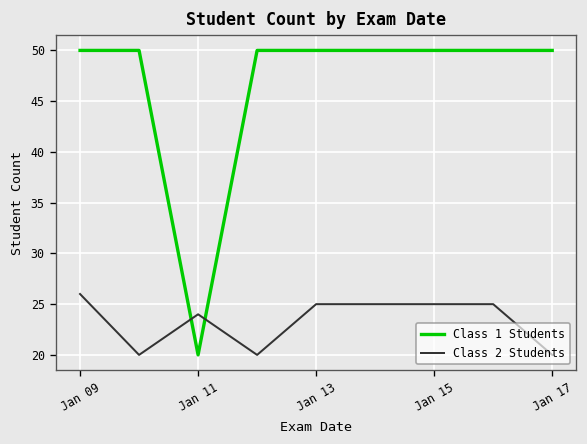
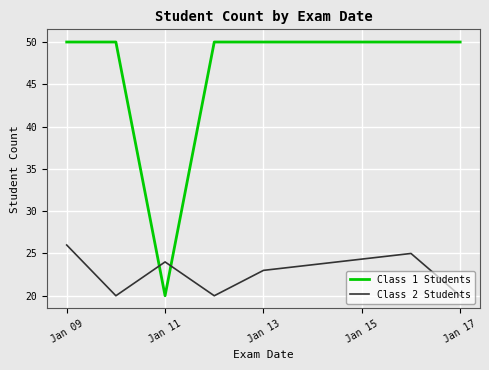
Class 2 Students, Jan 13: 25 -> 23
